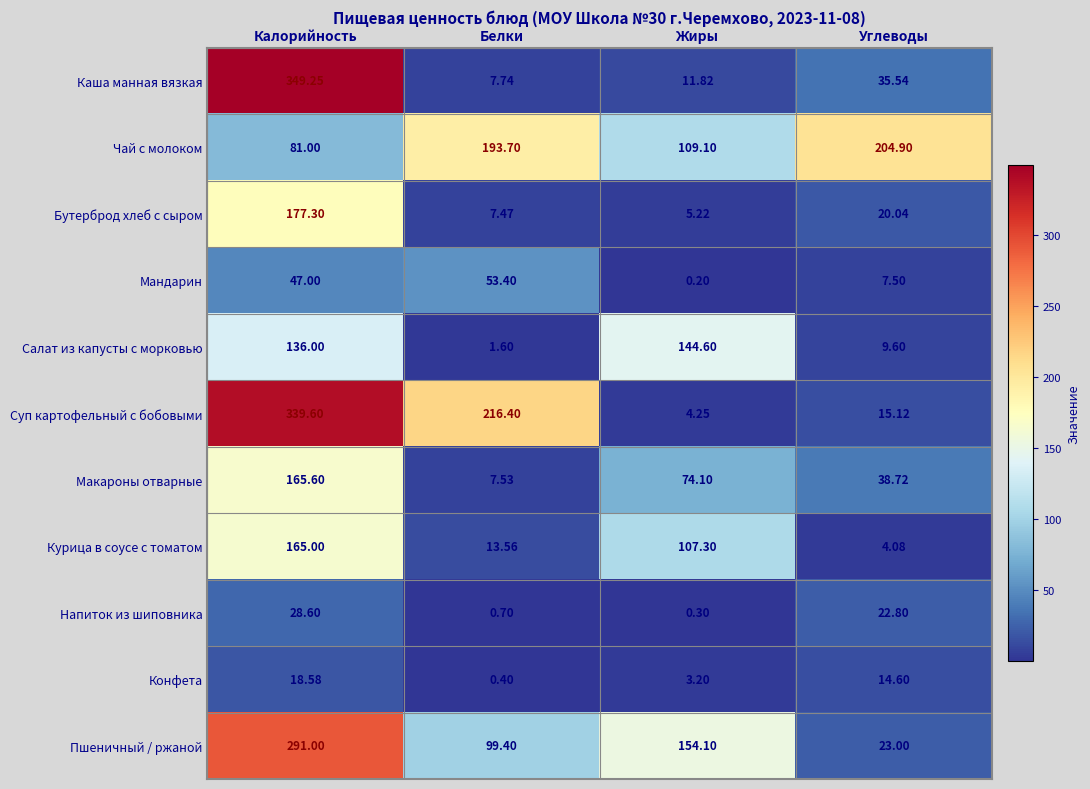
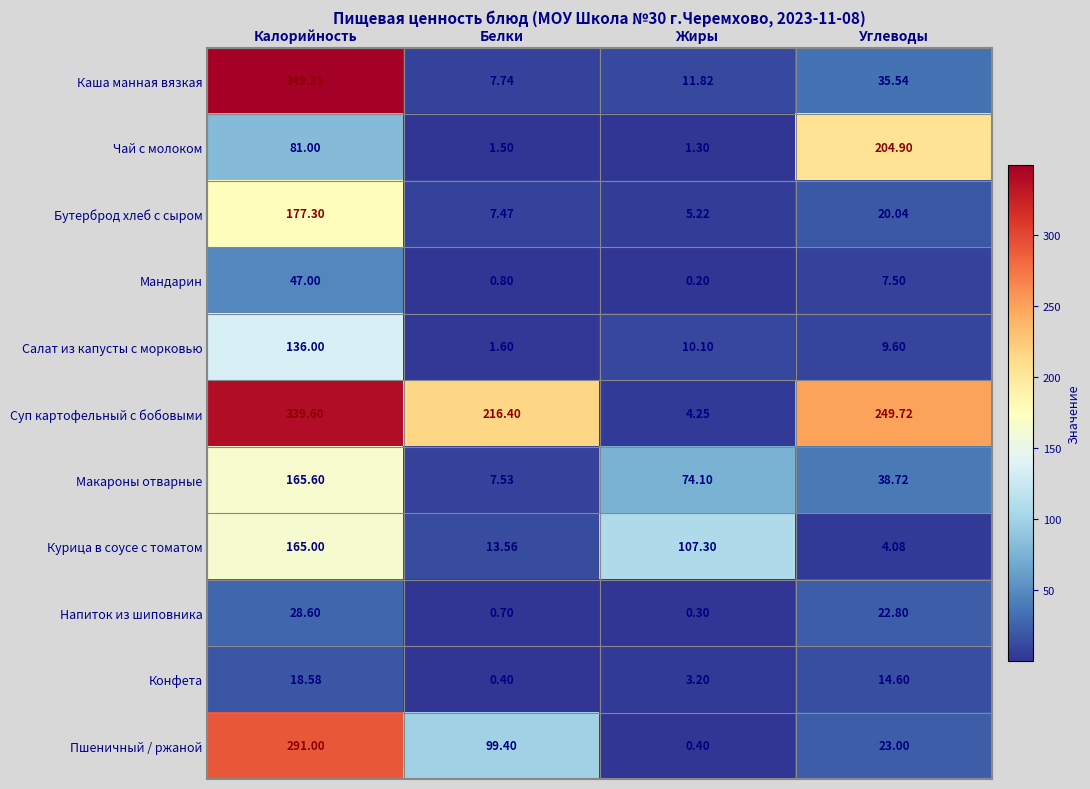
Чай с молоком, Белки: 193.70 -> 1.50
Чай с молоком, Жиры: 109.10 -> 1.30
Мандарин, Белки: 53.40 -> 0.80
Салат из капусты с морковью, Жиры: 144.60 -> 10.10
Суп картофельный с бобовыми, Углеводы: 15.12 -> 249.72
Пшеничный / ржаной, Жиры: 154.10 -> 0.40
